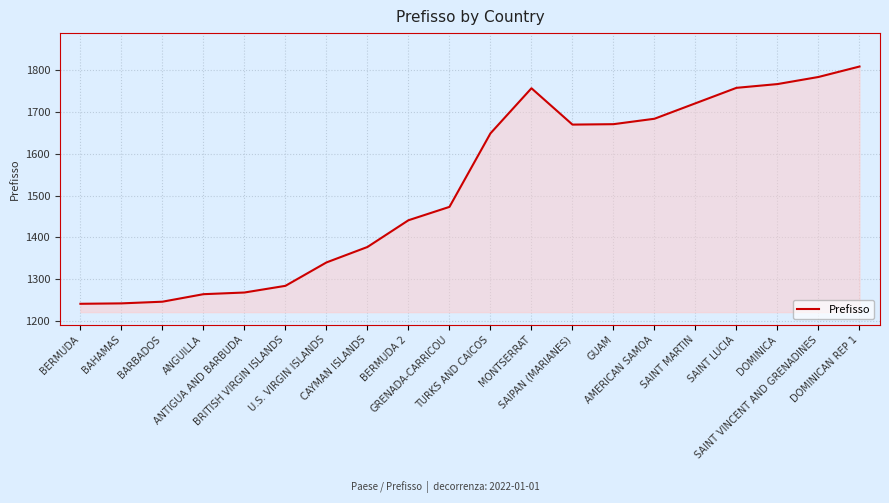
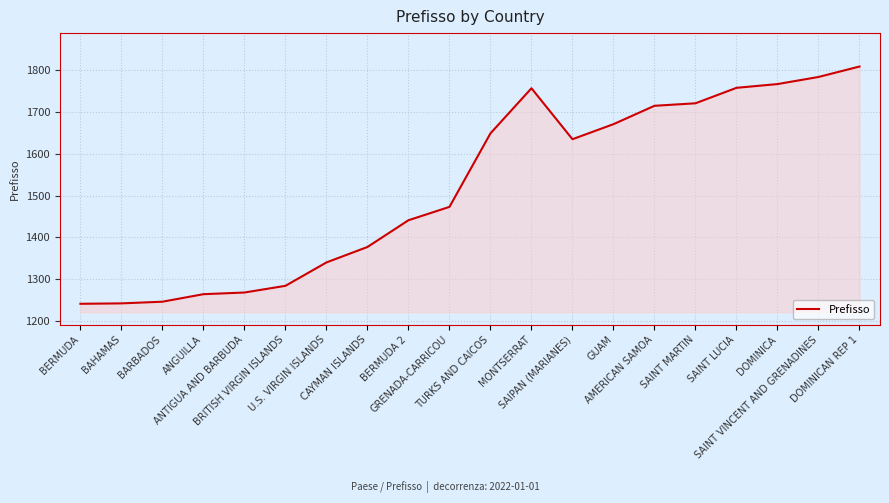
SAIPAN (MARIANES): 1670 -> 1640
AMERICAN SAMOA: 1680 -> 1720
